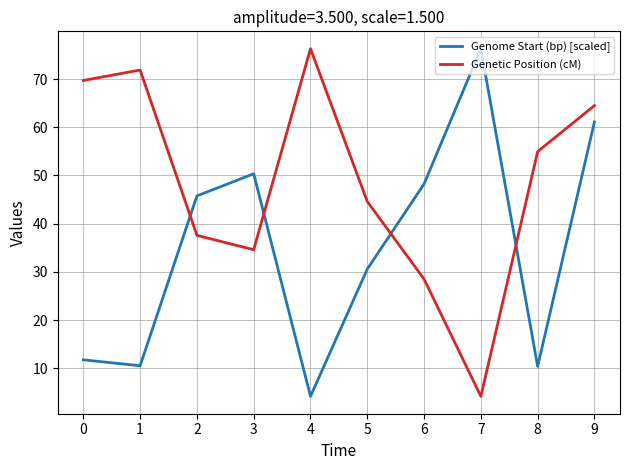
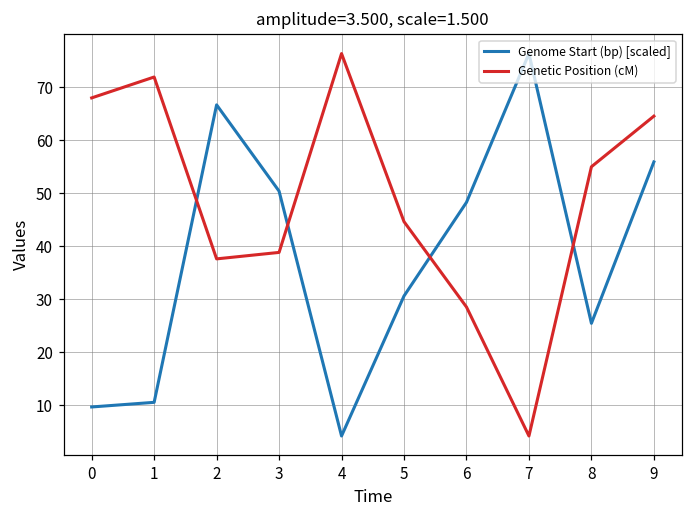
Genome Start (bp) [scaled], 0: 12 -> 10
Genetic Position (cM), 0: 70 -> 68
Genome Start (bp) [scaled], 2: 46 -> 67
Genetic Position (cM), 3: 35 -> 39
Genome Start (bp) [scaled], 8: 10 -> 25
Genome Start (bp) [scaled], 9: 61 -> 56
